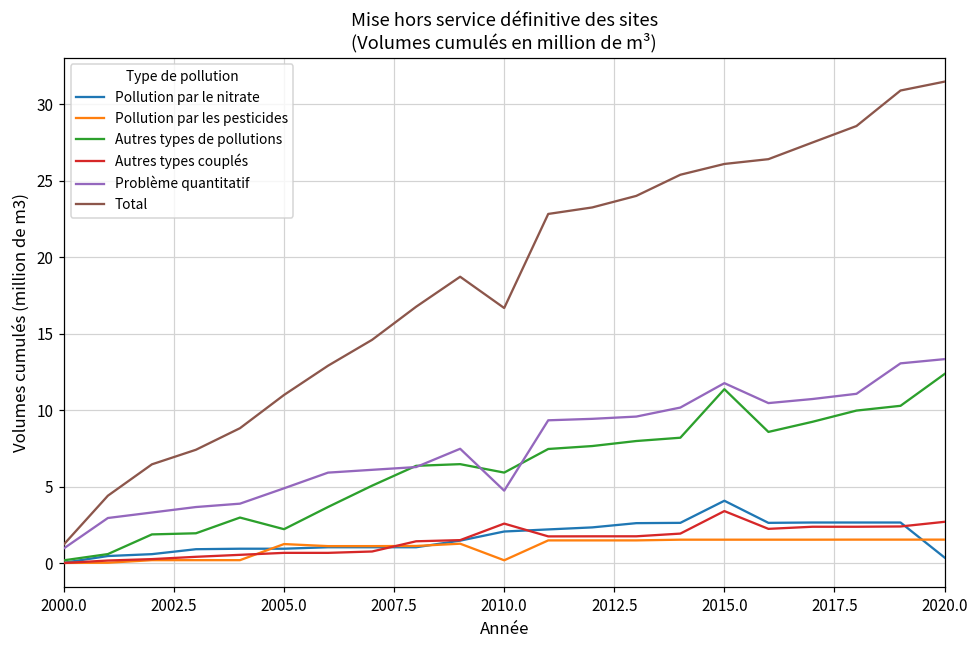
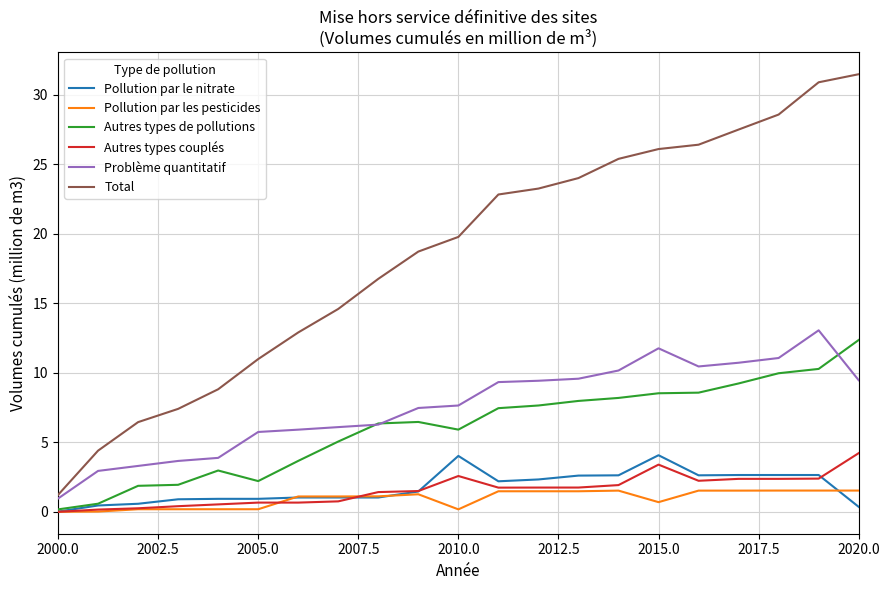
Pollution par les pesticides, 2005.0: 1.2 -> 0.2
Problème quantitatif, 2005.0: 4.9 -> 5.7
Pollution par le nitrate, 2010.0: 2.1 -> 4.0
Problème quantitatif, 2010.0: 4.7 -> 7.6
Total, 2010.0: 16.7 -> 19.8
Pollution par les pesticides, 2015.0: 1.5 -> 0.7
Autres types de pollutions, 2015.0: 11.4 -> 8.5
Autres types couplés, 2020.0: 2.7 -> 4.2
Problème quantitatif, 2020.0: 13.3 -> 9.5
